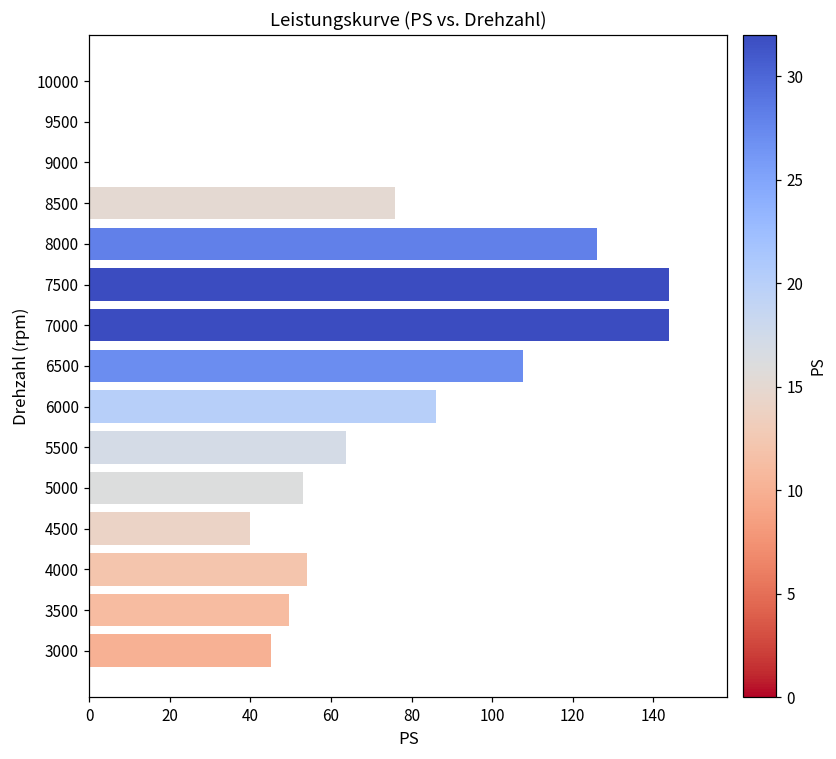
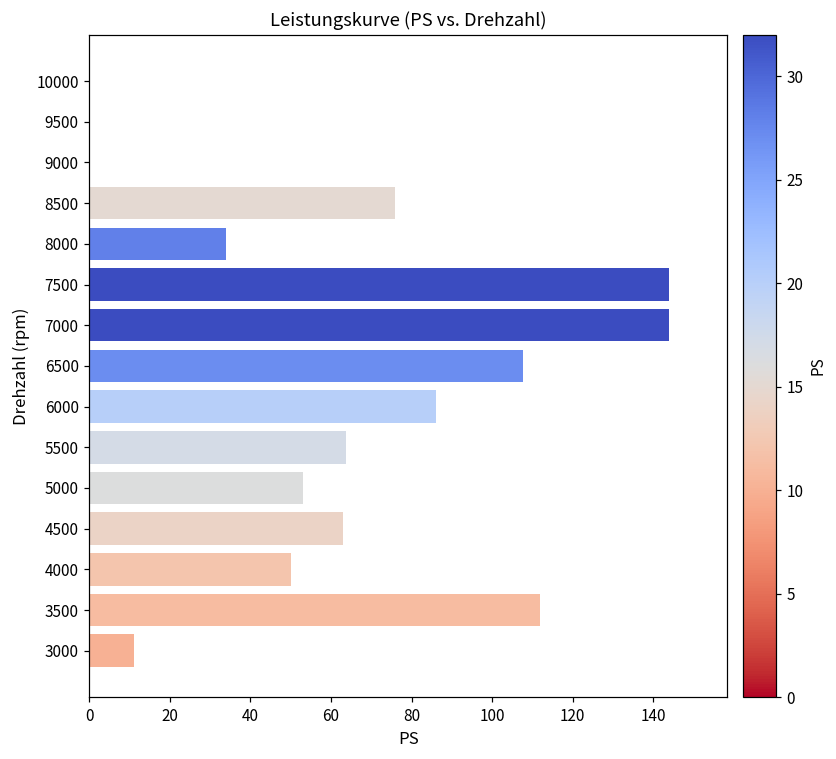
8000: 126 -> 34
4500: 40 -> 63
4000: 54 -> 50
3500: 50 -> 112
3000: 45 -> 11
